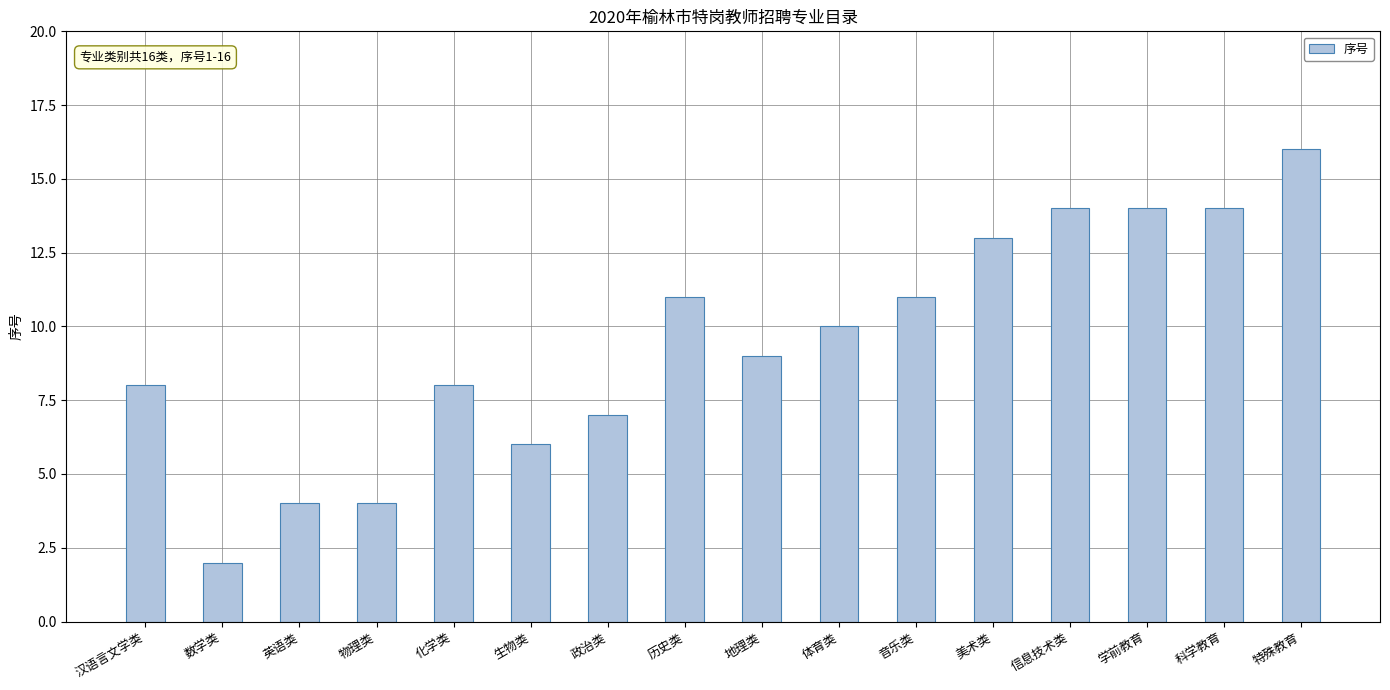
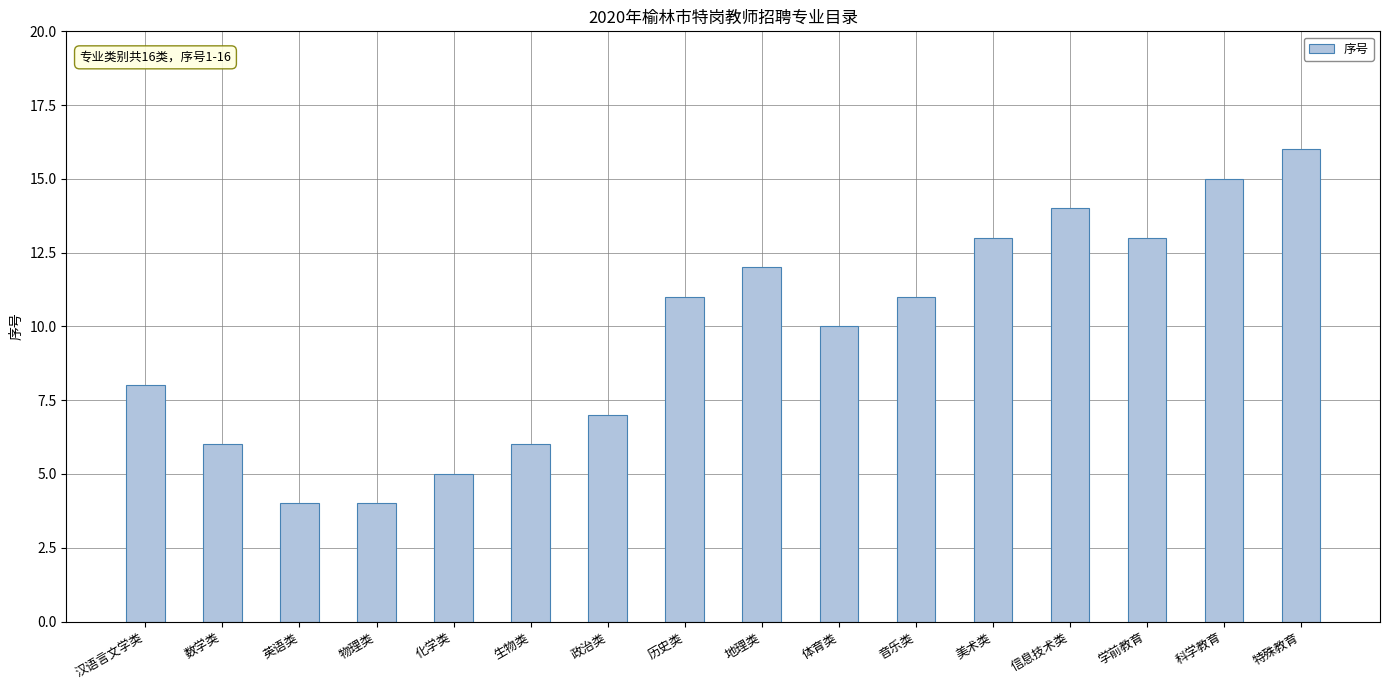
数学类: 2 -> 6
化学类: 8 -> 5
地理类: 9 -> 12
学前教育: 14 -> 13
科学教育: 14 -> 15
